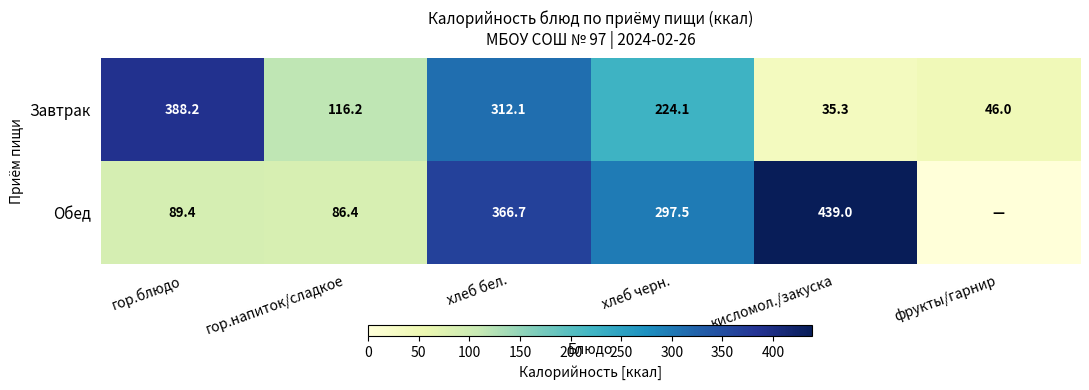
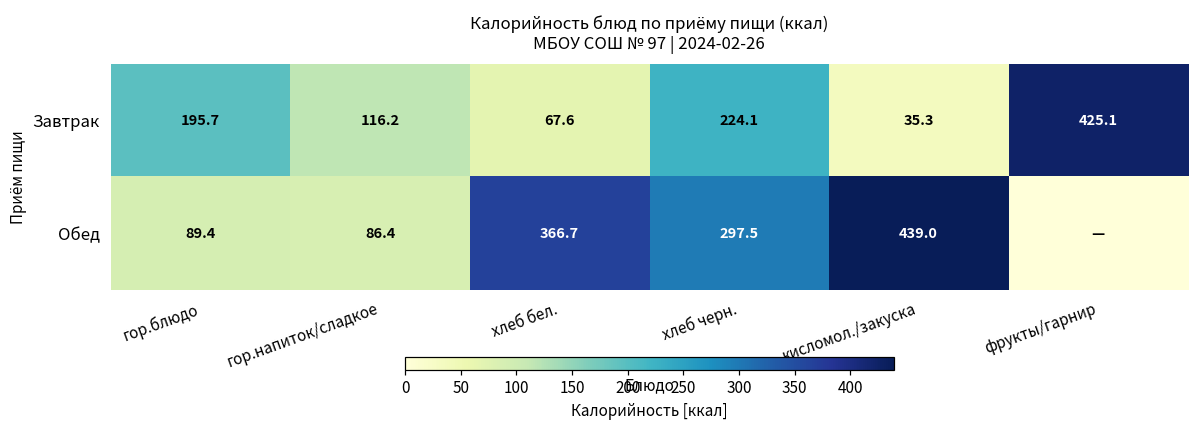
Завтрак, гор.блюдо: 388.2 -> 195.7
Завтрак, хлеб бел.: 312.1 -> 67.6
Завтрак, фрукты/гарнир: 46.0 -> 425.1
